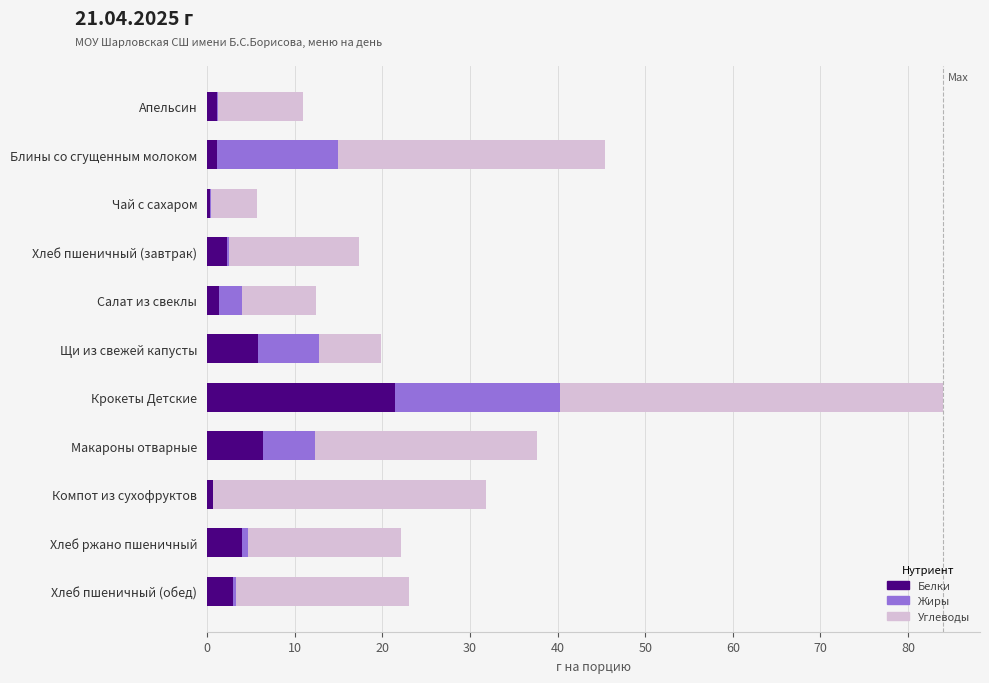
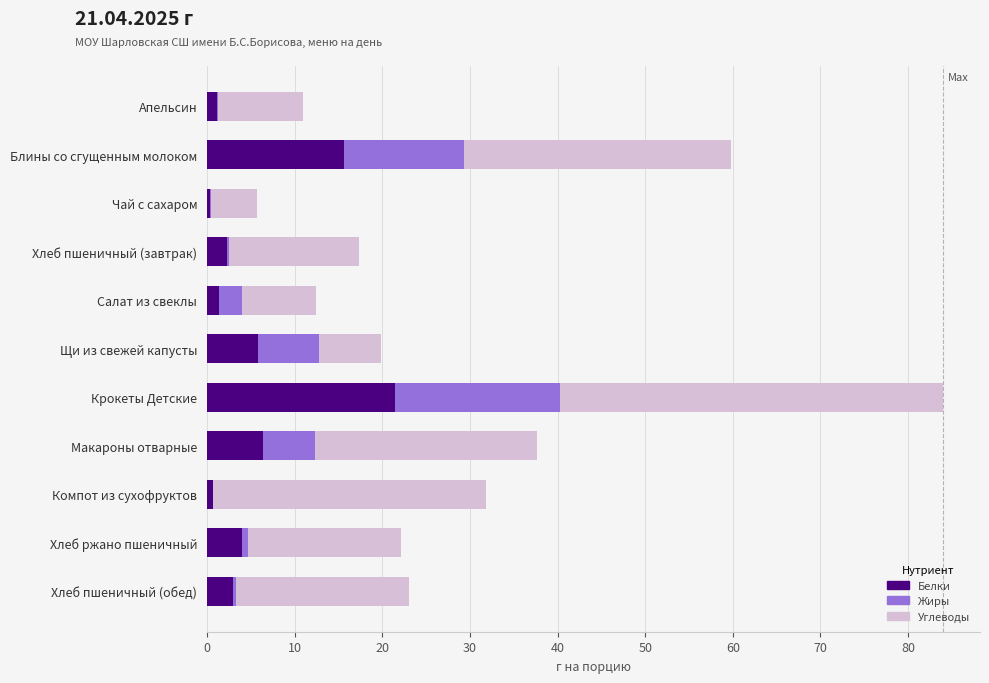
Белки, Блины со сгущенным молоком: 1 -> 16
